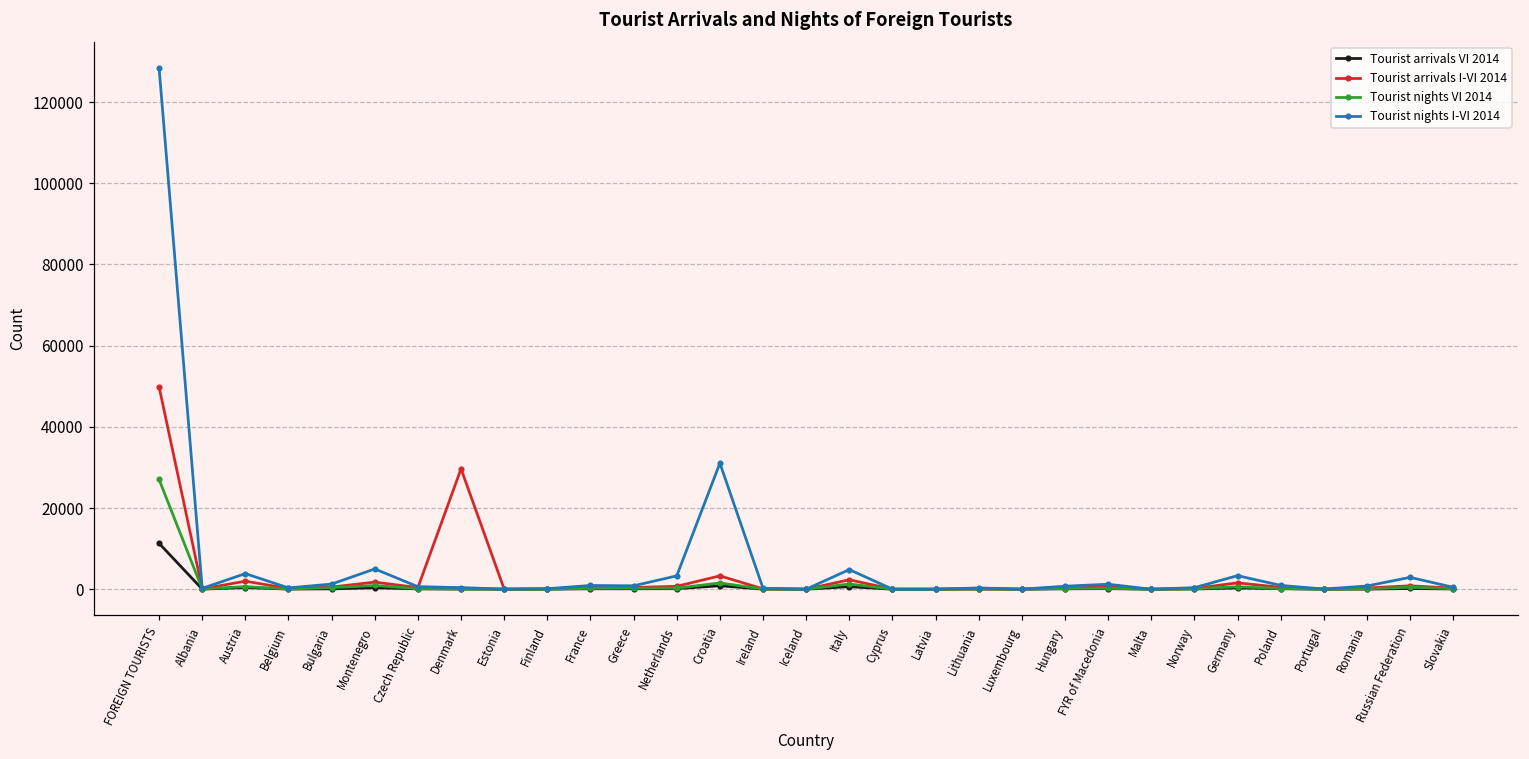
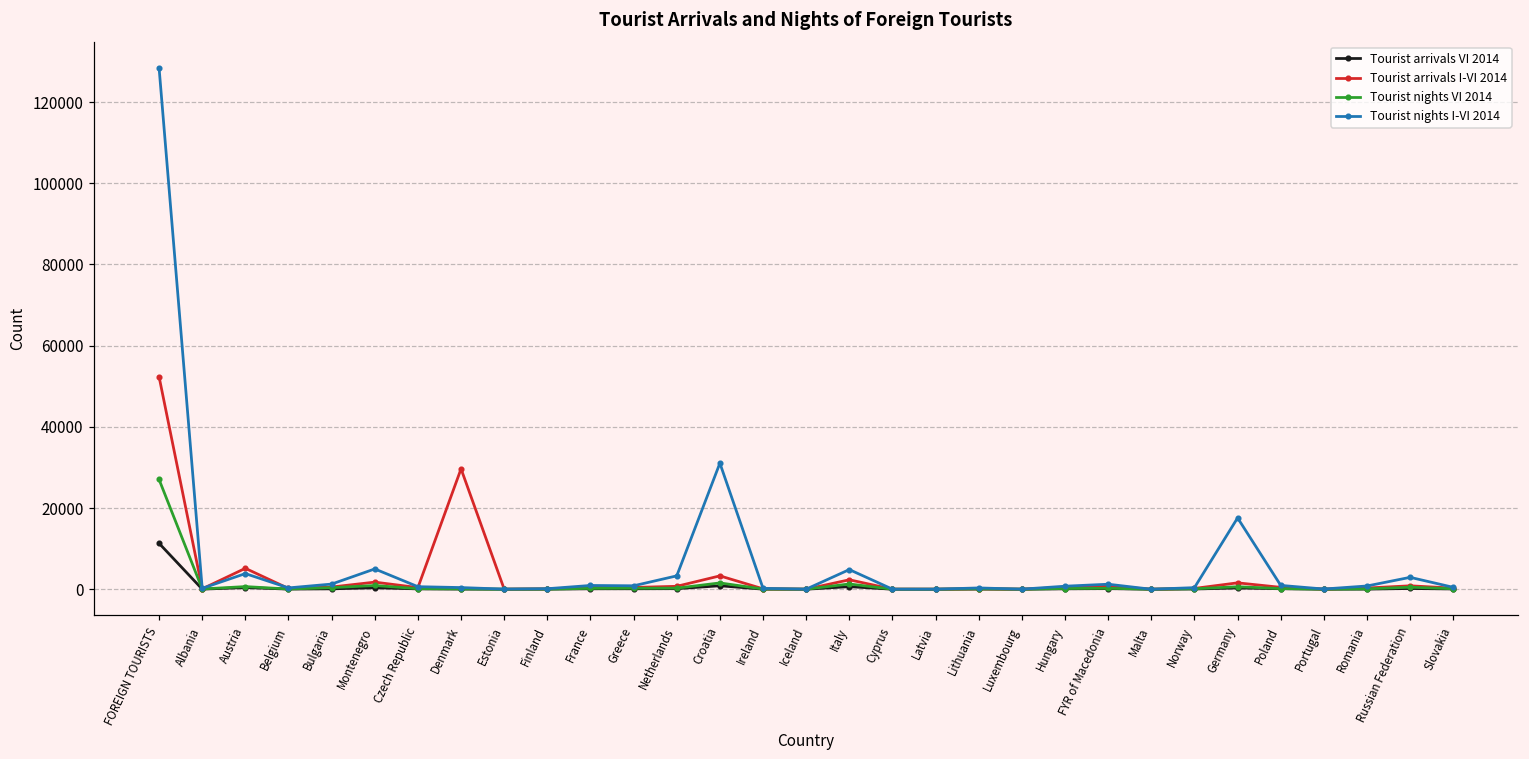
Tourist arrivals I-VI 2014, FOREIGN TOURISTS: 50000 -> 52000
Tourist arrivals I-VI 2014, Austria: 2000 -> 5000
Tourist nights I-VI 2014, Germany: 3000 -> 18000
